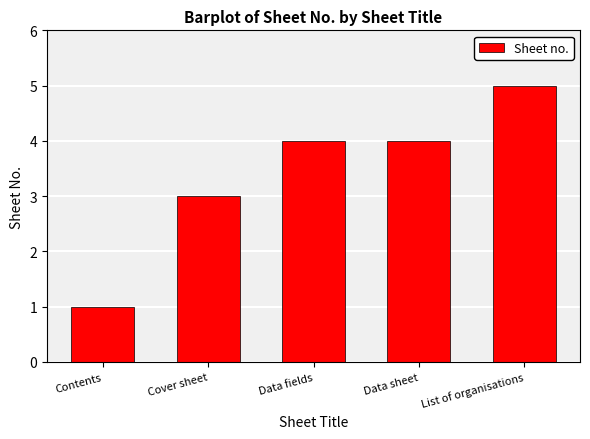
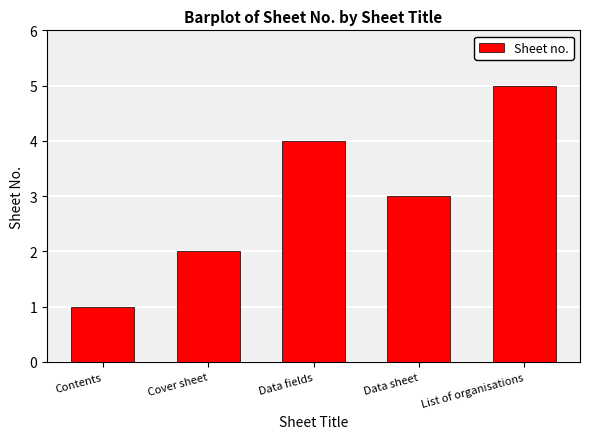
Cover sheet: 3 -> 2
Data sheet: 4 -> 3
